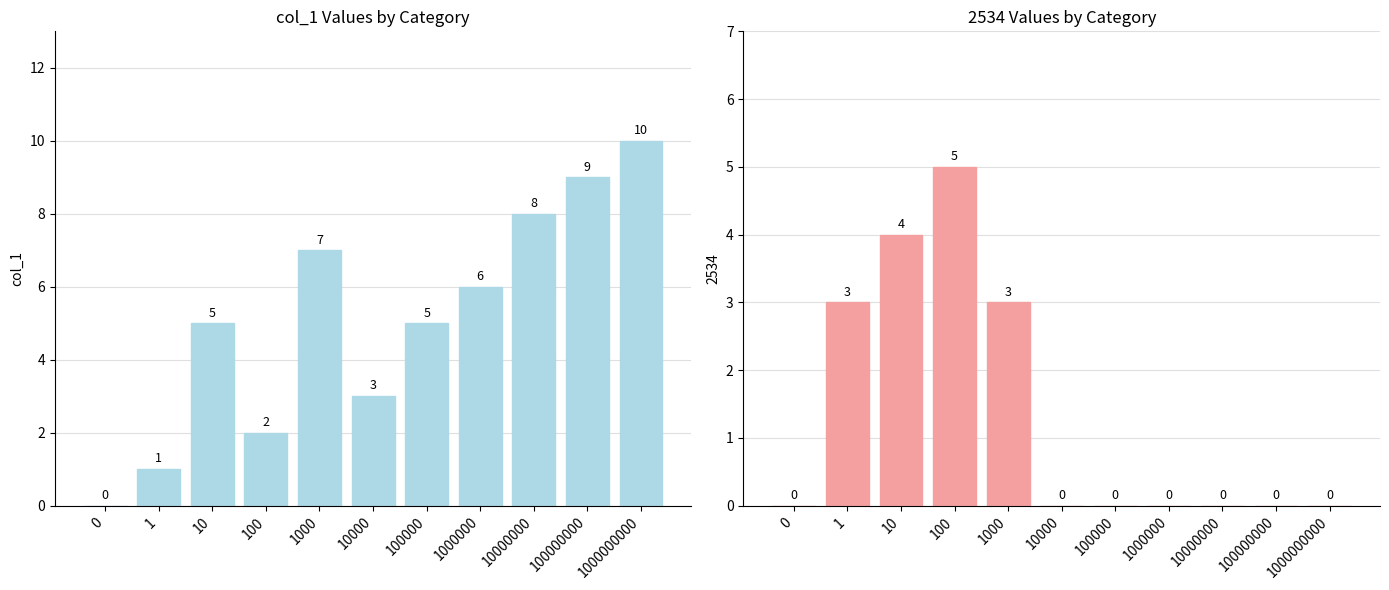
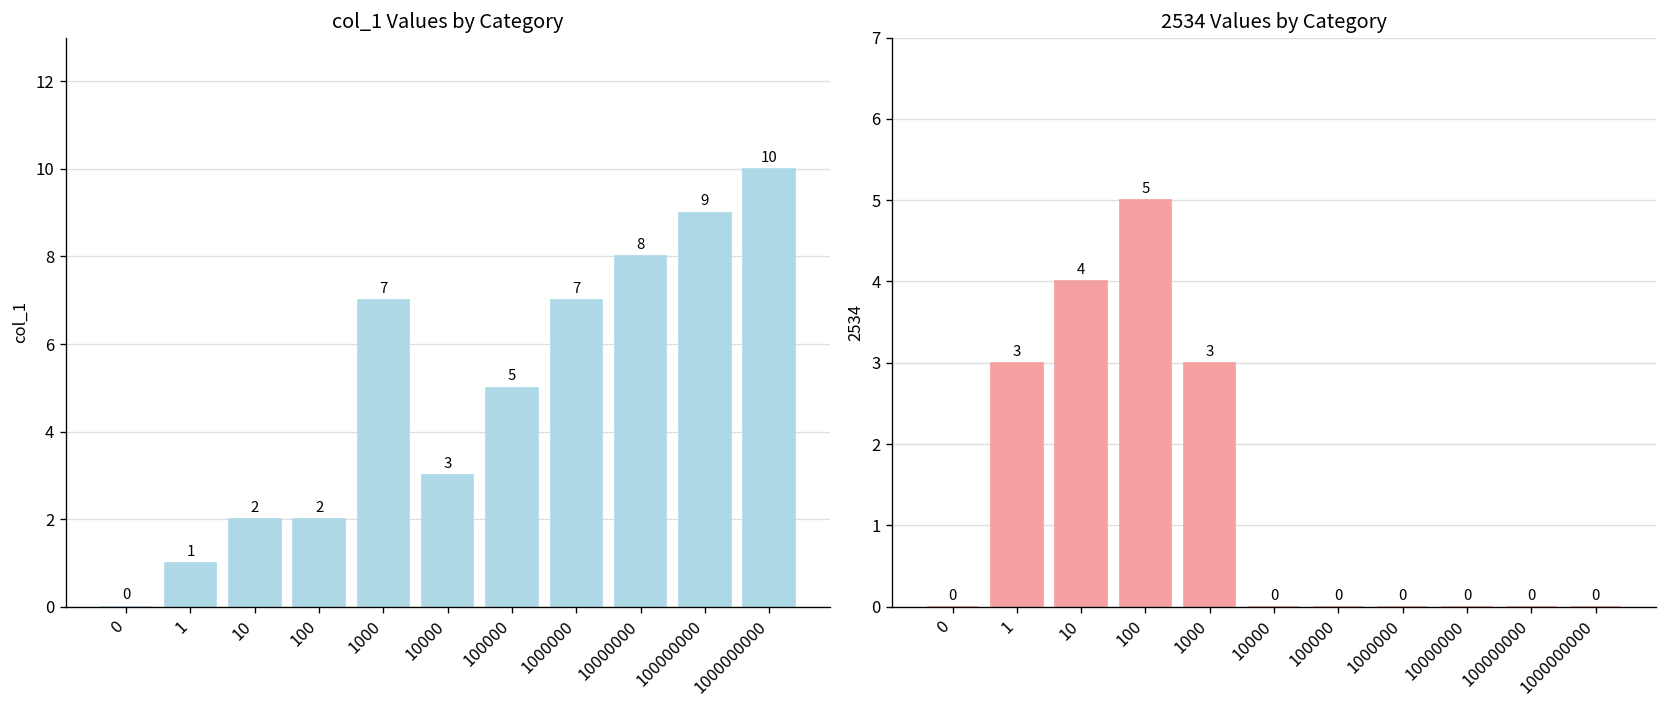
col_1 Values by Category, 10: 5 -> 2
col_1 Values by Category, 1000000: 6 -> 7
